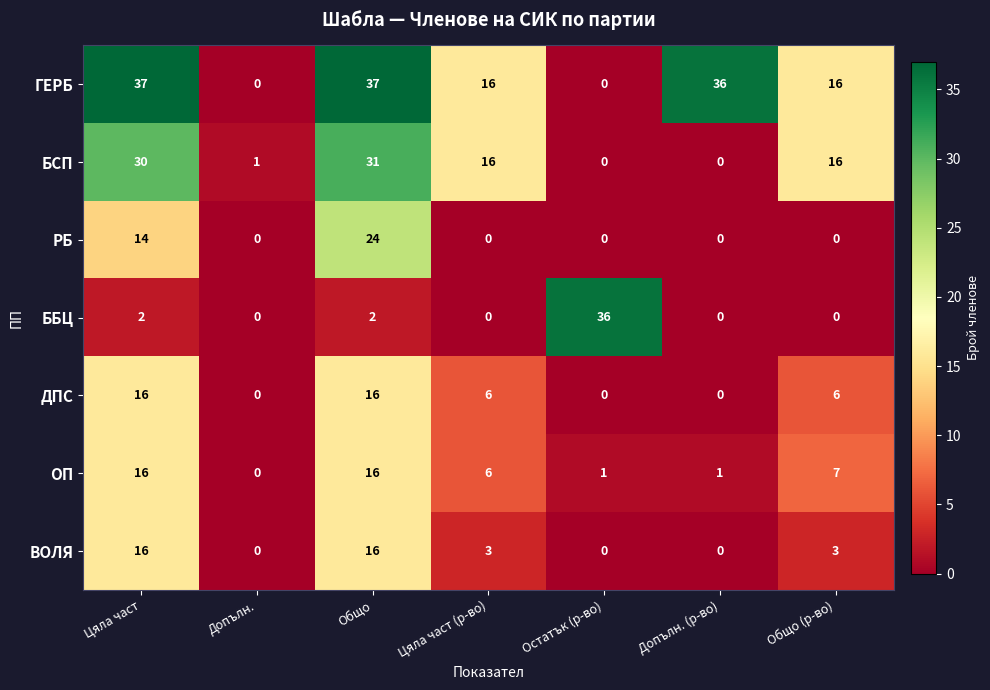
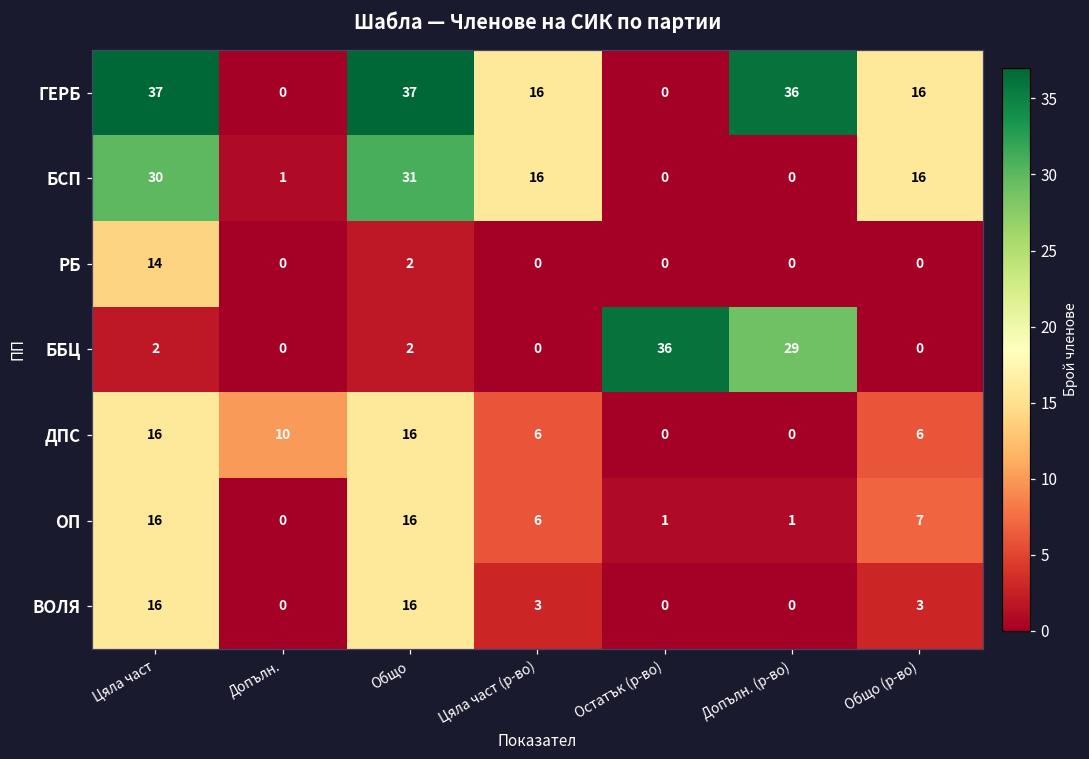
РБ, Общо: 24 -> 2
ББЦ, Допълн. (р-во): 0 -> 29
ДПС, Допълн.: 0 -> 10
